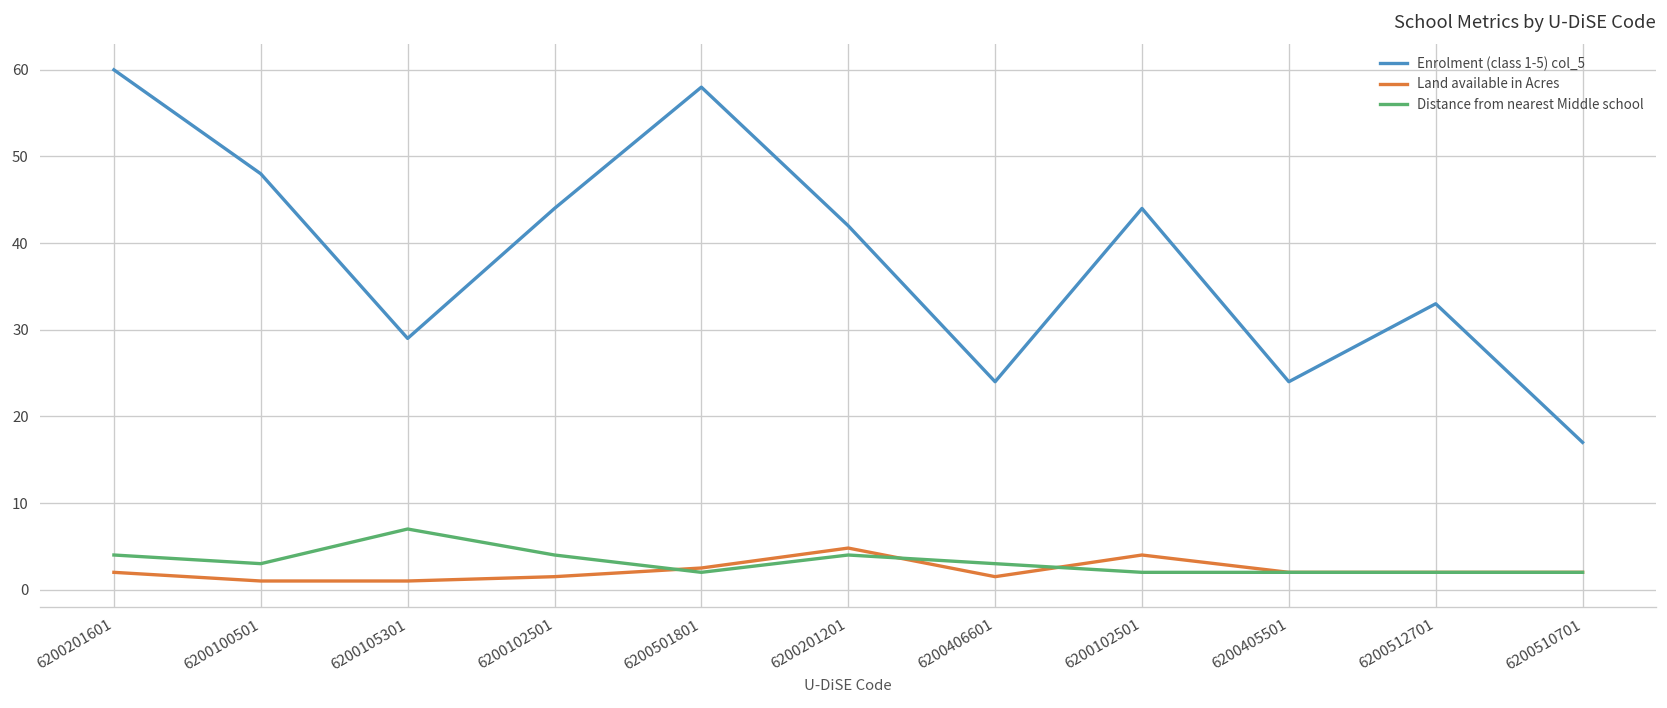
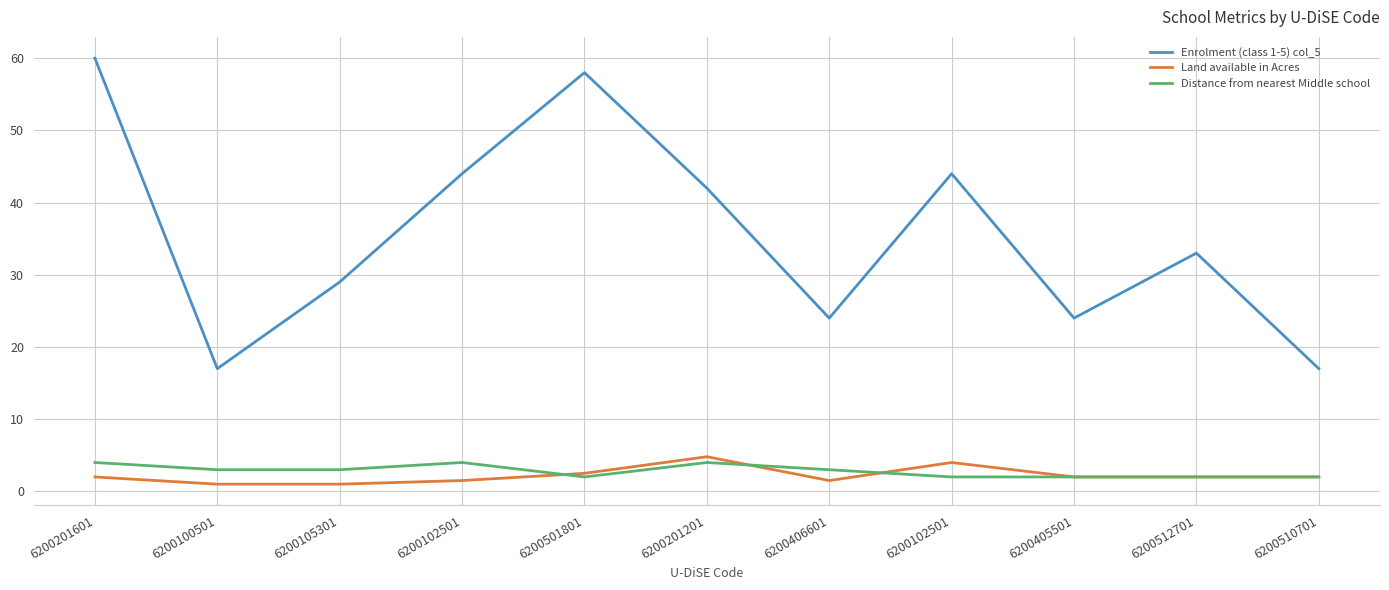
Enrolment (class 1-5) col_5, 6200100501: 48 -> 17
Distance from nearest Middle school, 6200105301: 7 -> 3
